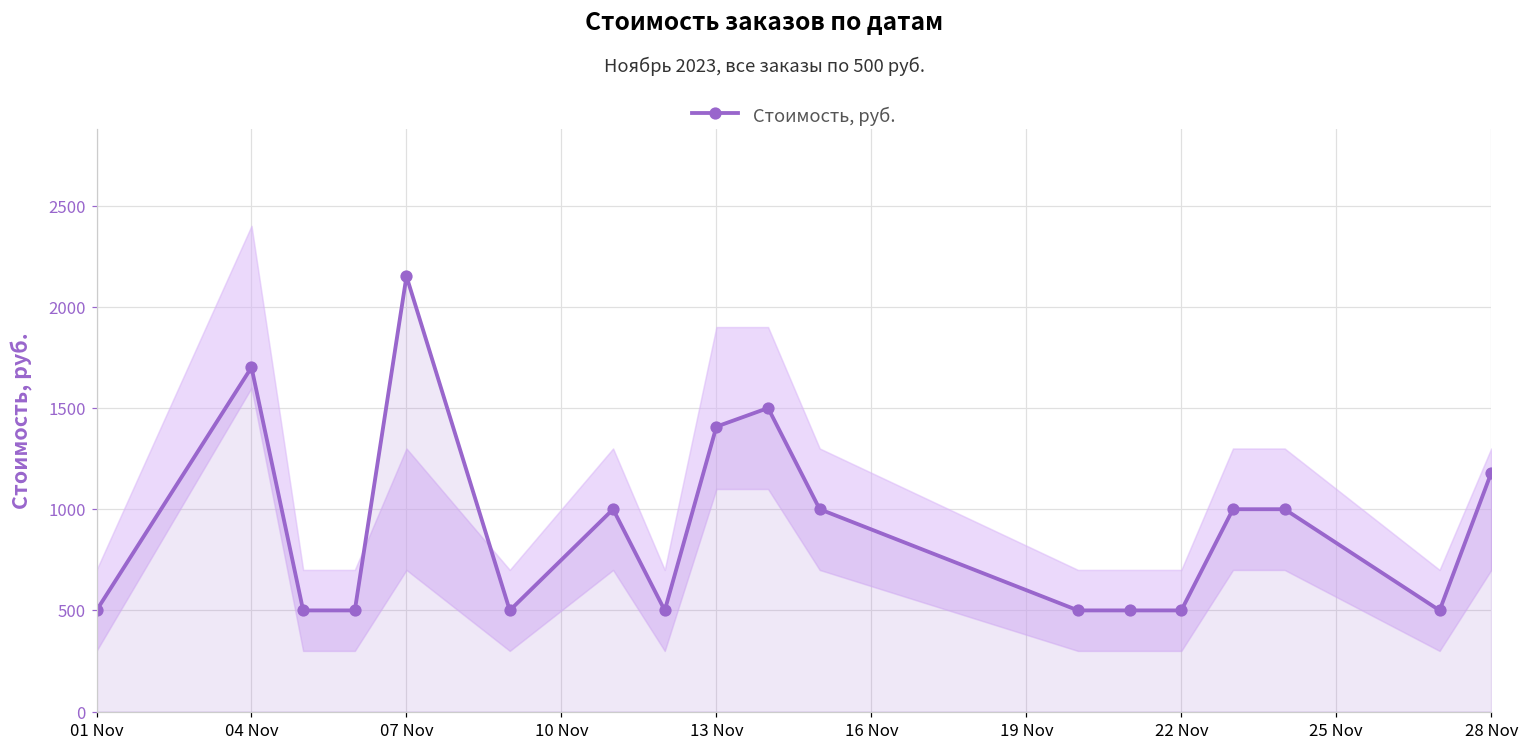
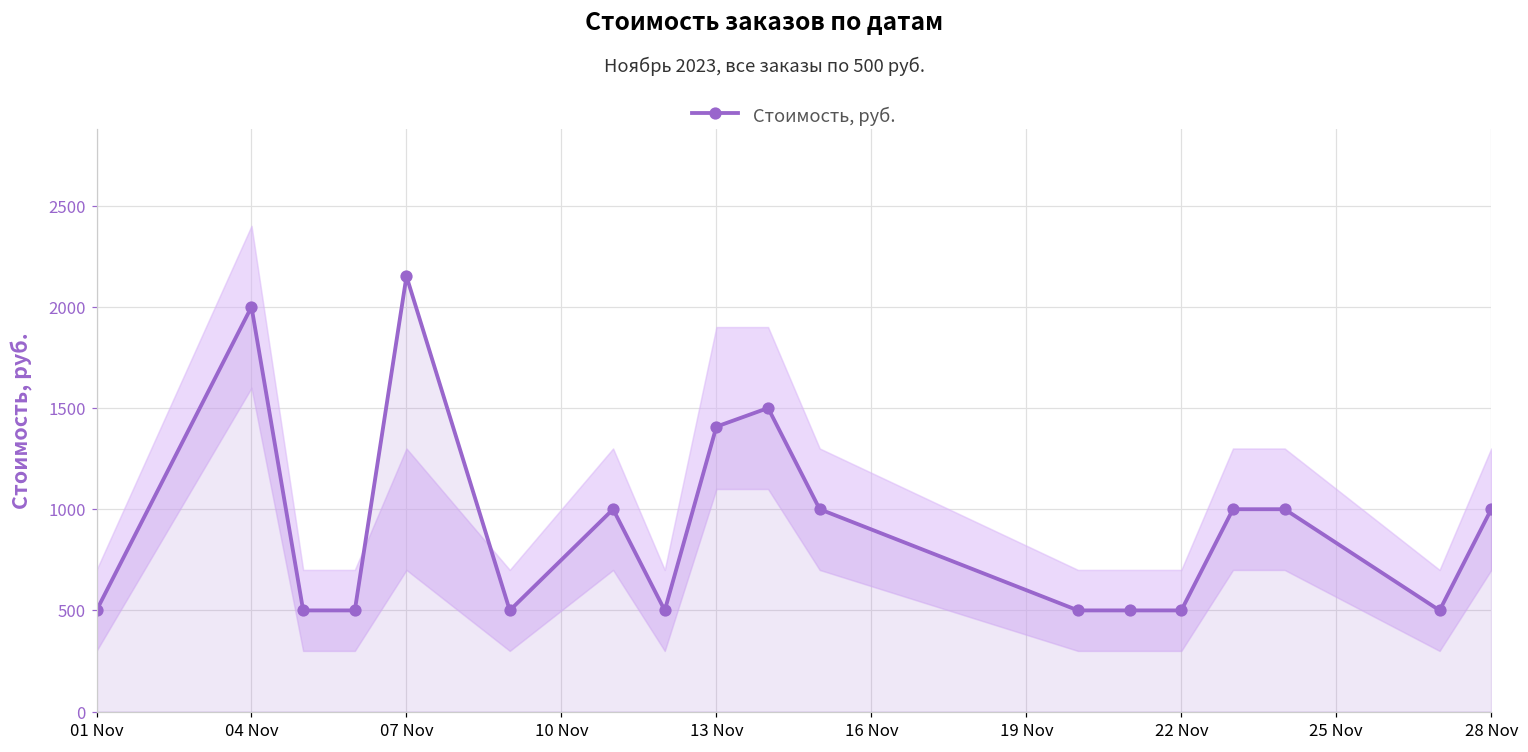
Стоимость, руб., 04 Nov: 1700 -> 2000
Стоимость, руб., 28 Nov: 1180 -> 1000
